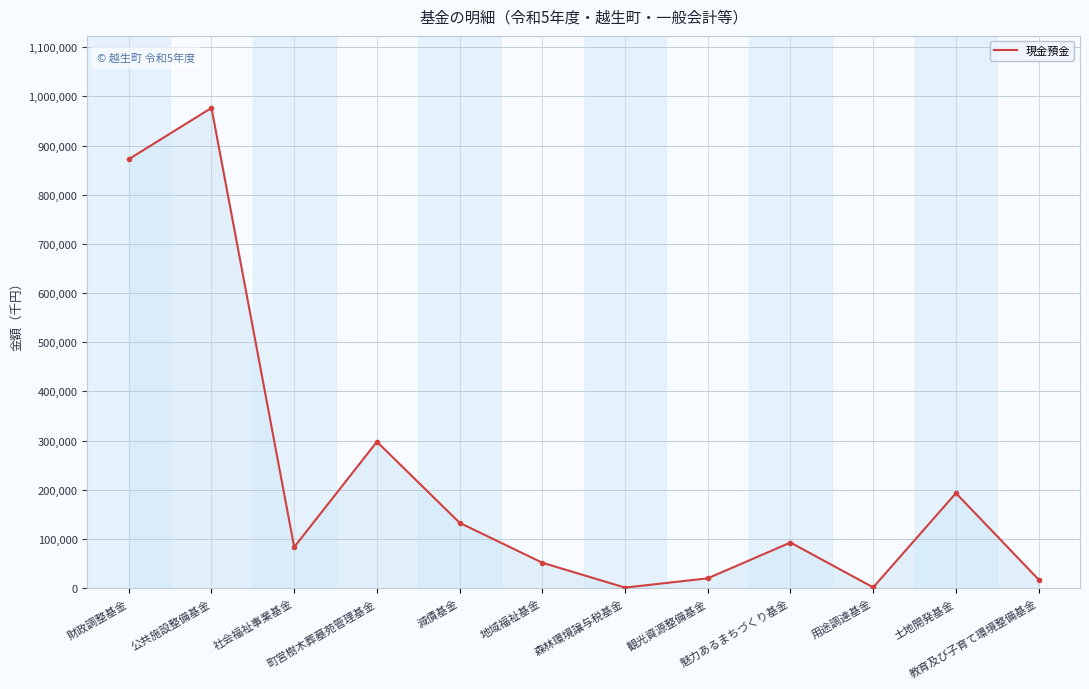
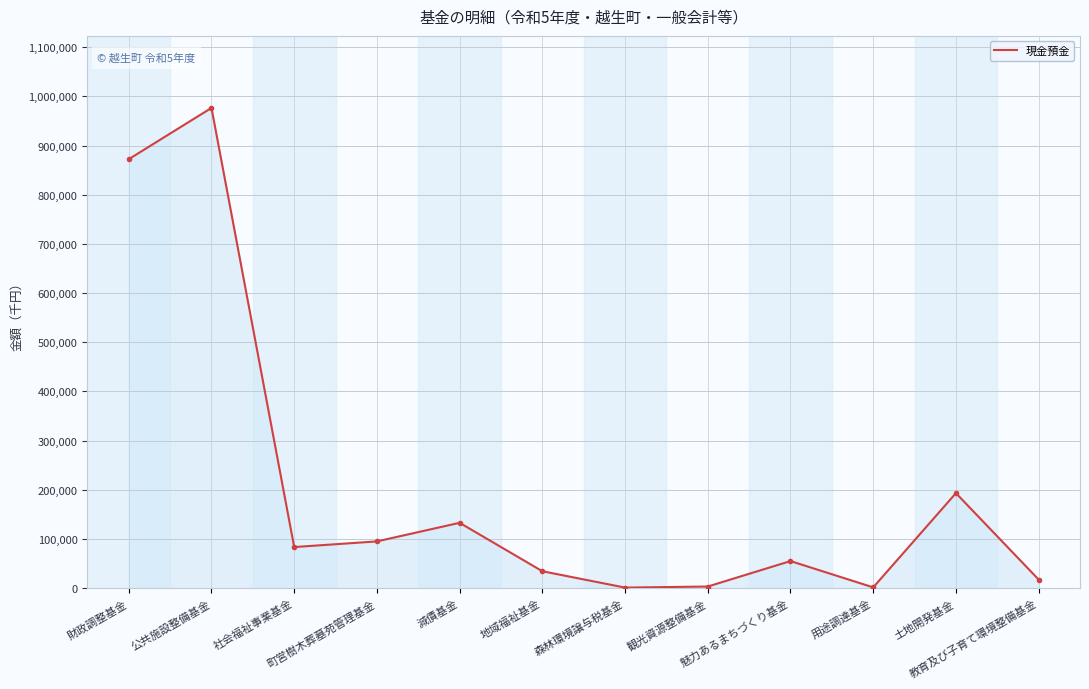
町営樹木葬墓苑管理基金: 300,000 -> 100,000
地域福祉基金: 50,000 -> 30,000
観光資源整備基金: 20,000 -> 0
魅力あるまちづくり基金: 90,000 -> 50,000
